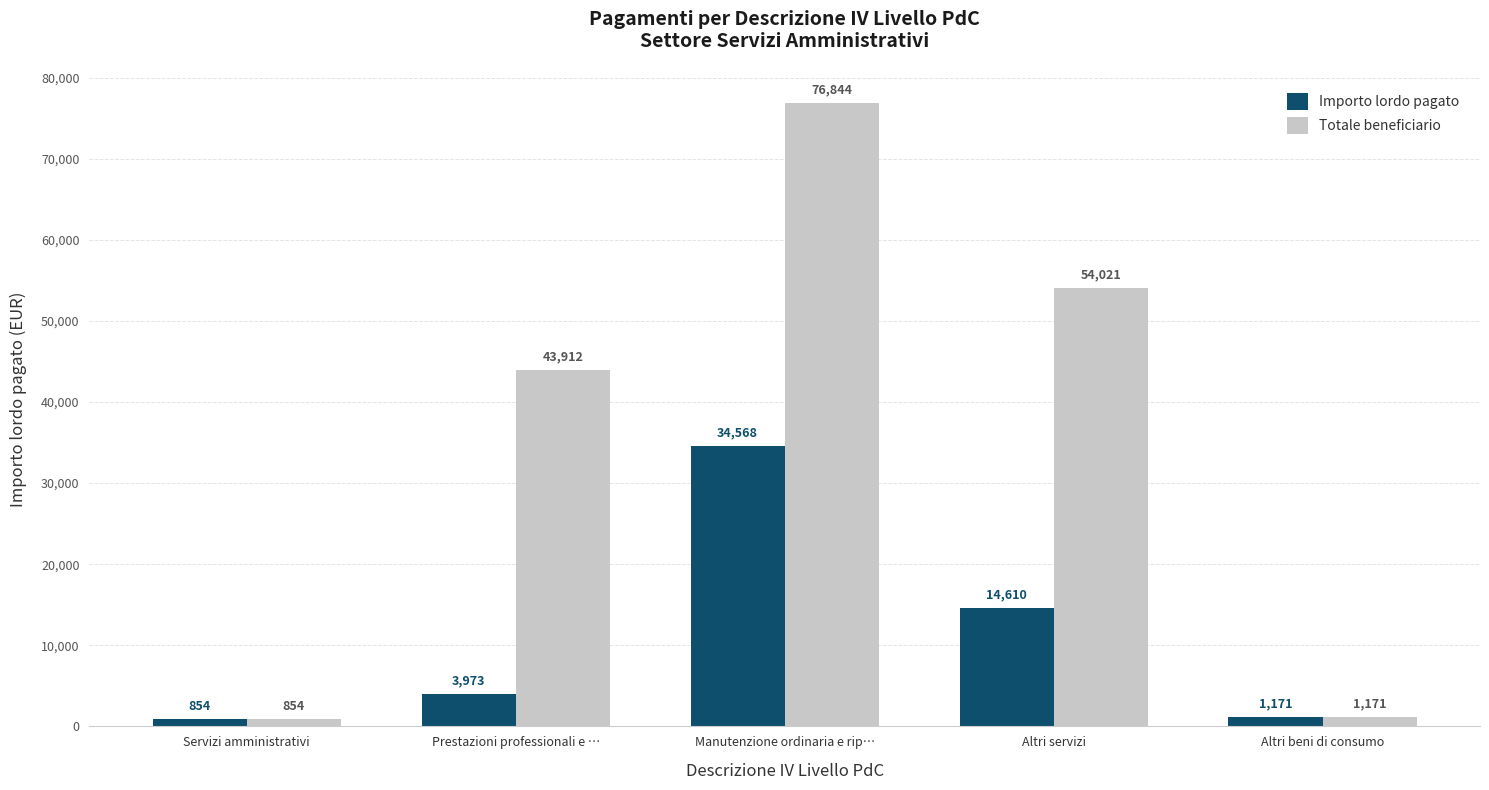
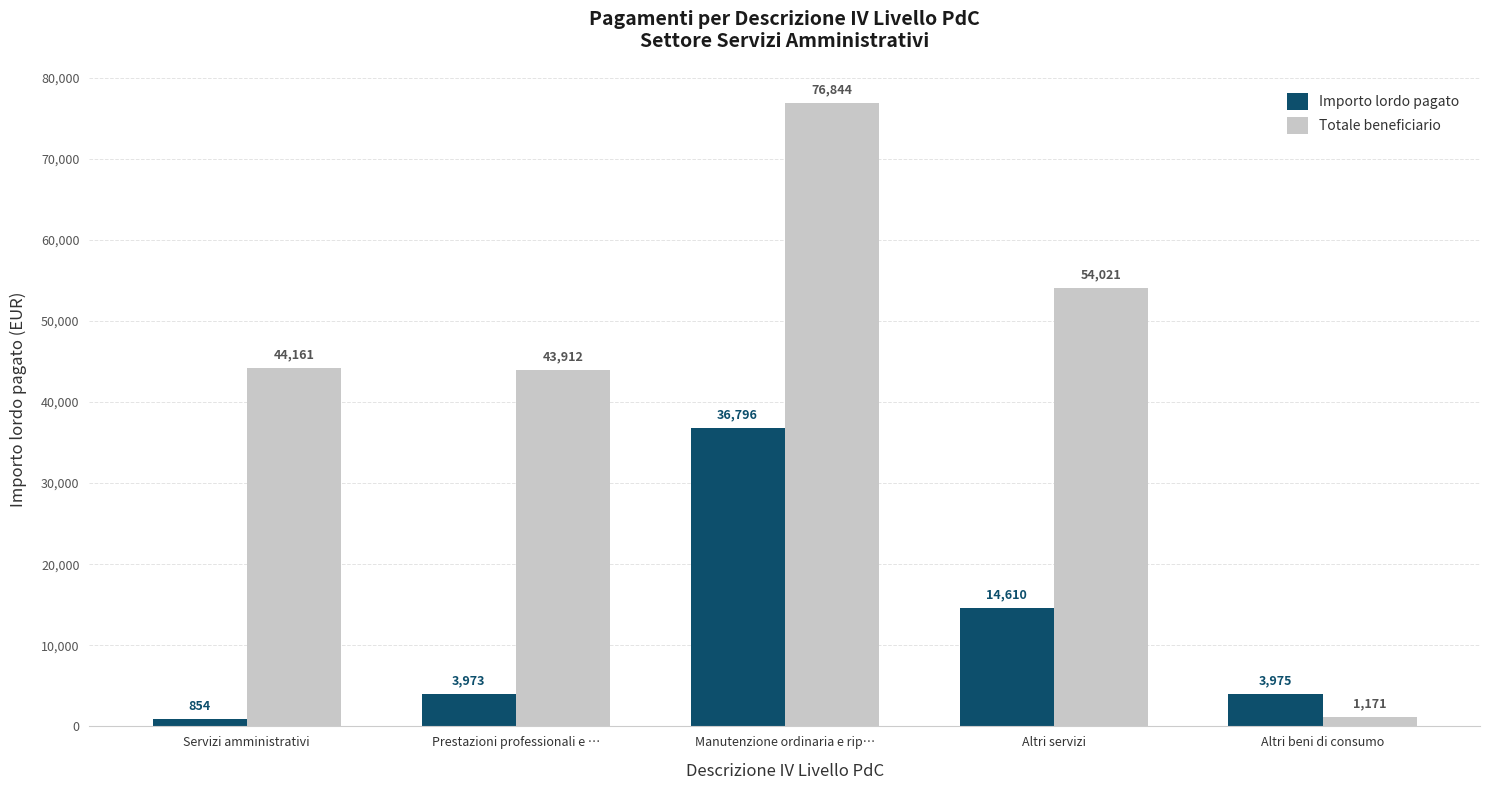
Totale beneficiario, Servizi amministrativi: 854 -> 44,161
Importo lordo pagato, Manutenzione ordinaria e rip…: 34,568 -> 36,796
Importo lordo pagato, Altri beni di consumo: 1,171 -> 3,975
